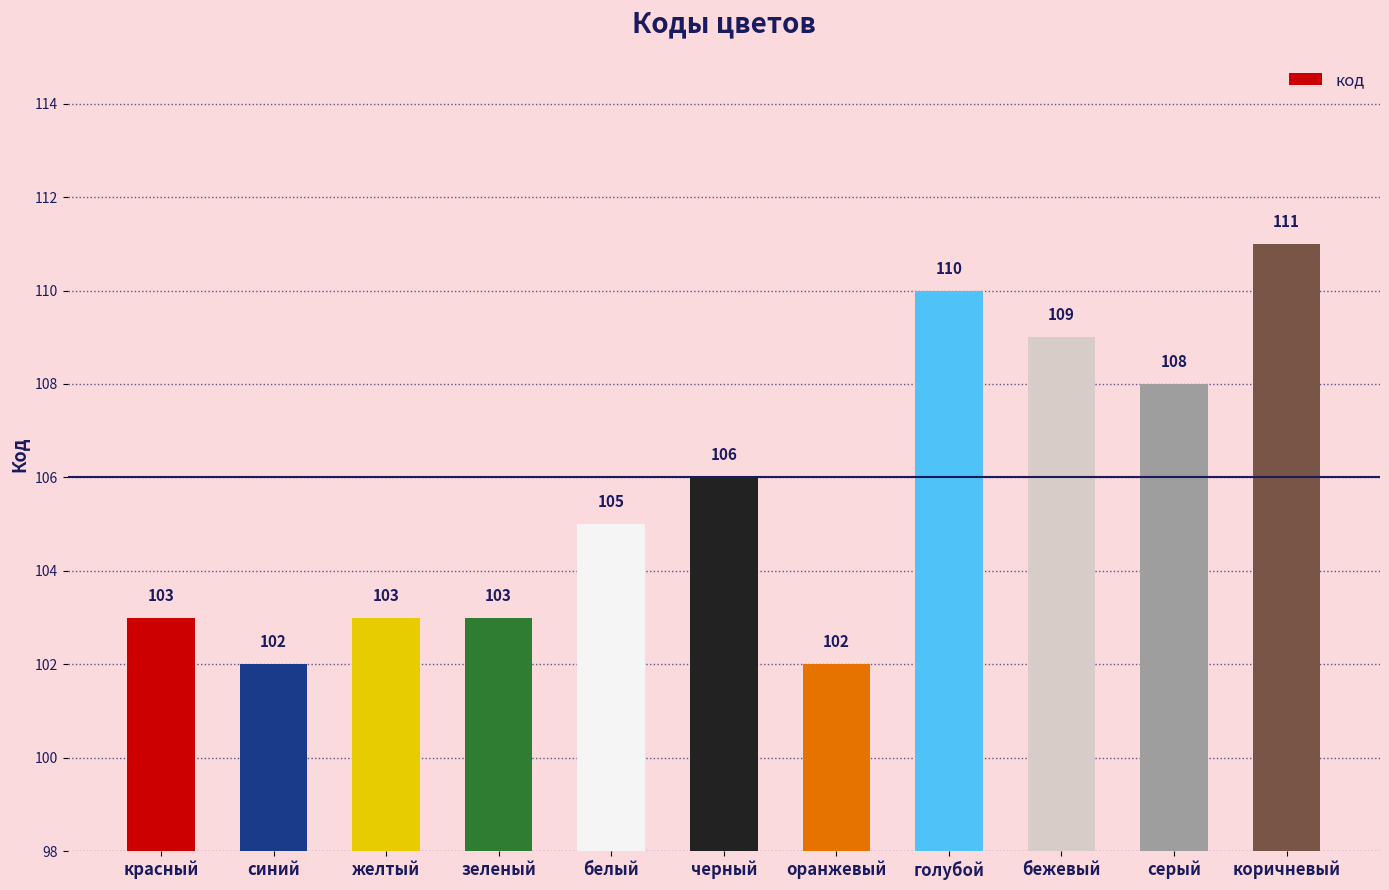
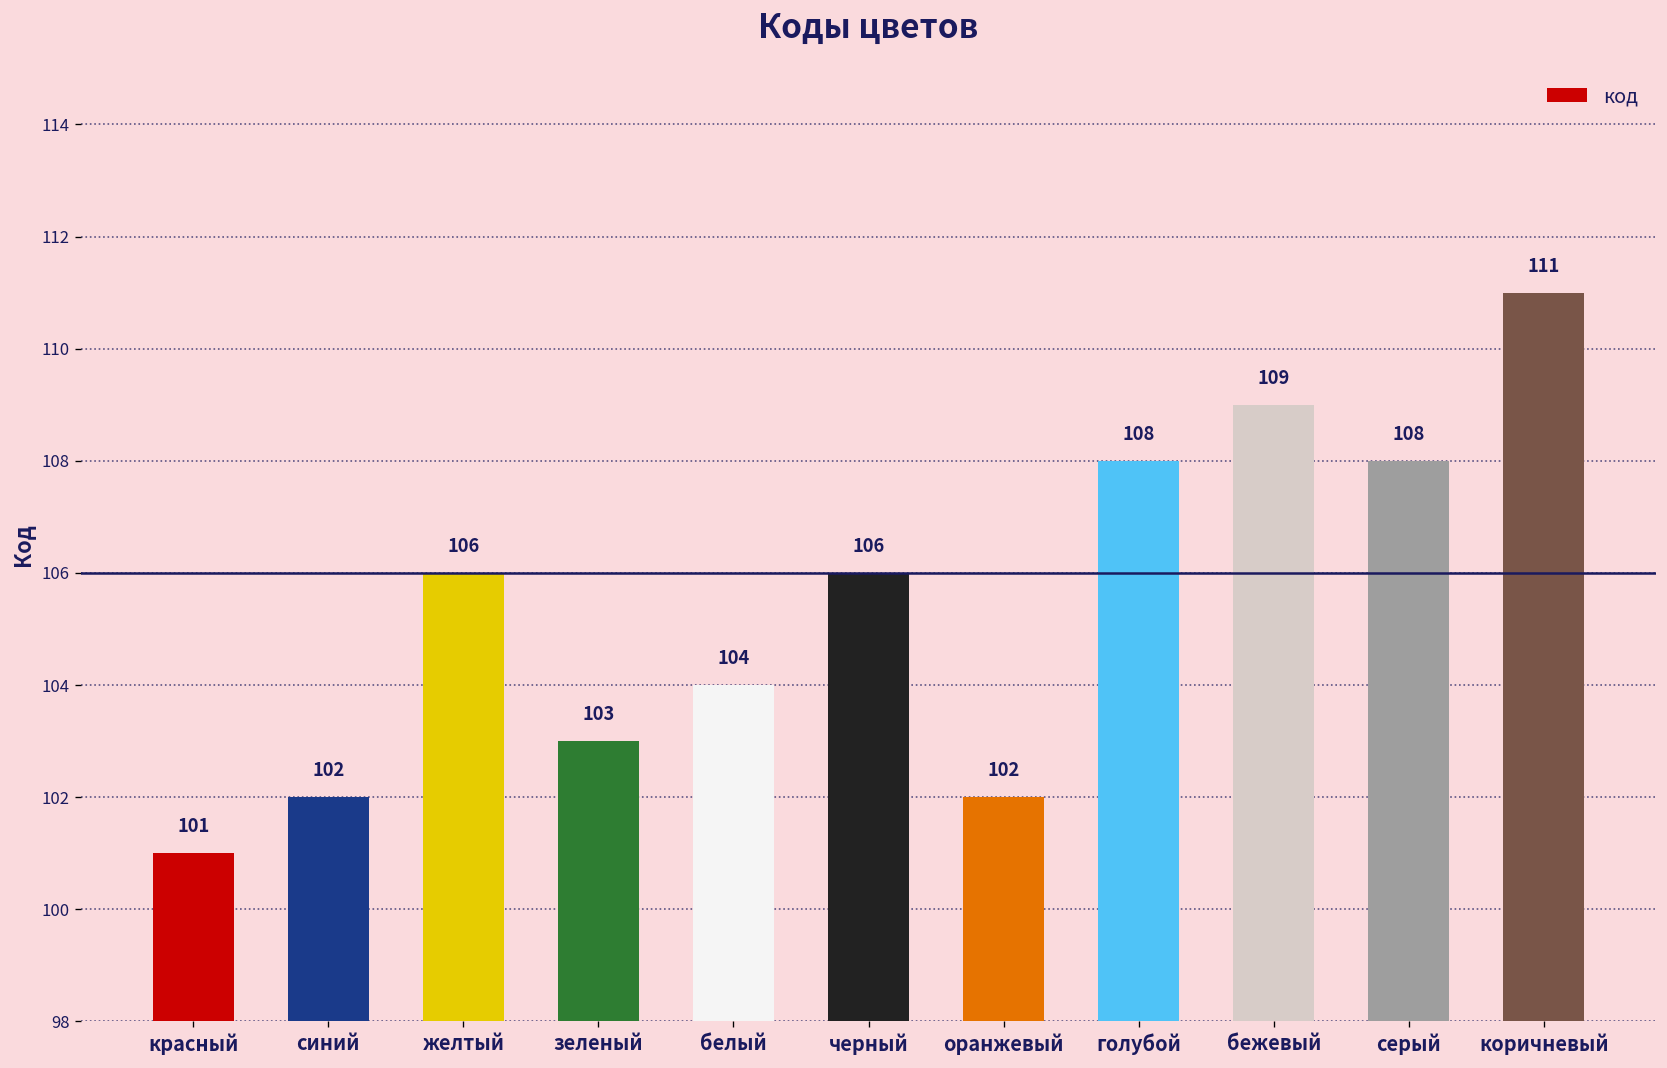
красный: 103 -> 101
желтый: 103 -> 106
белый: 105 -> 104
голубой: 110 -> 108
